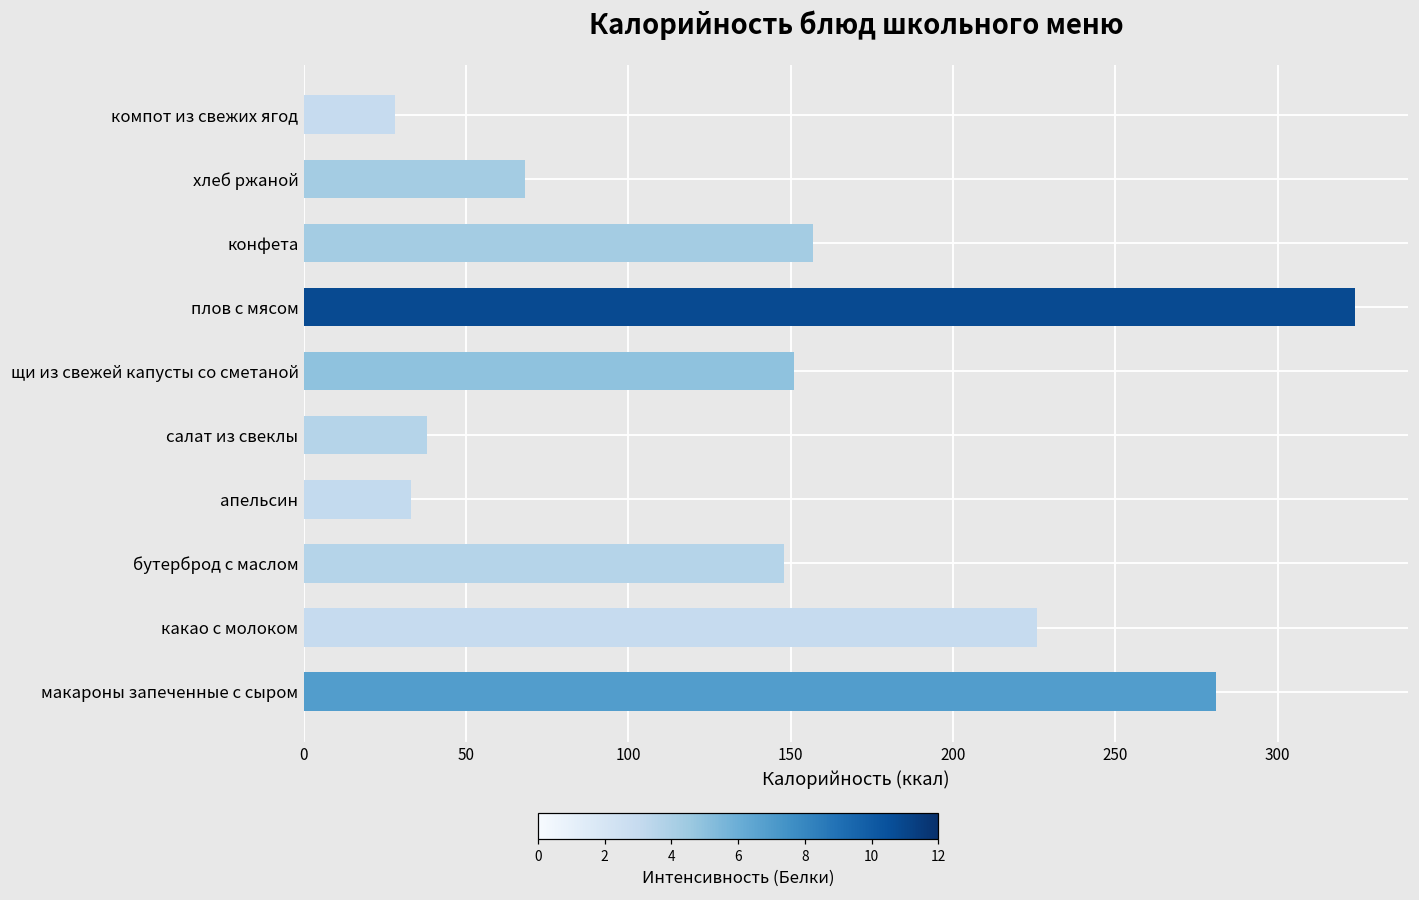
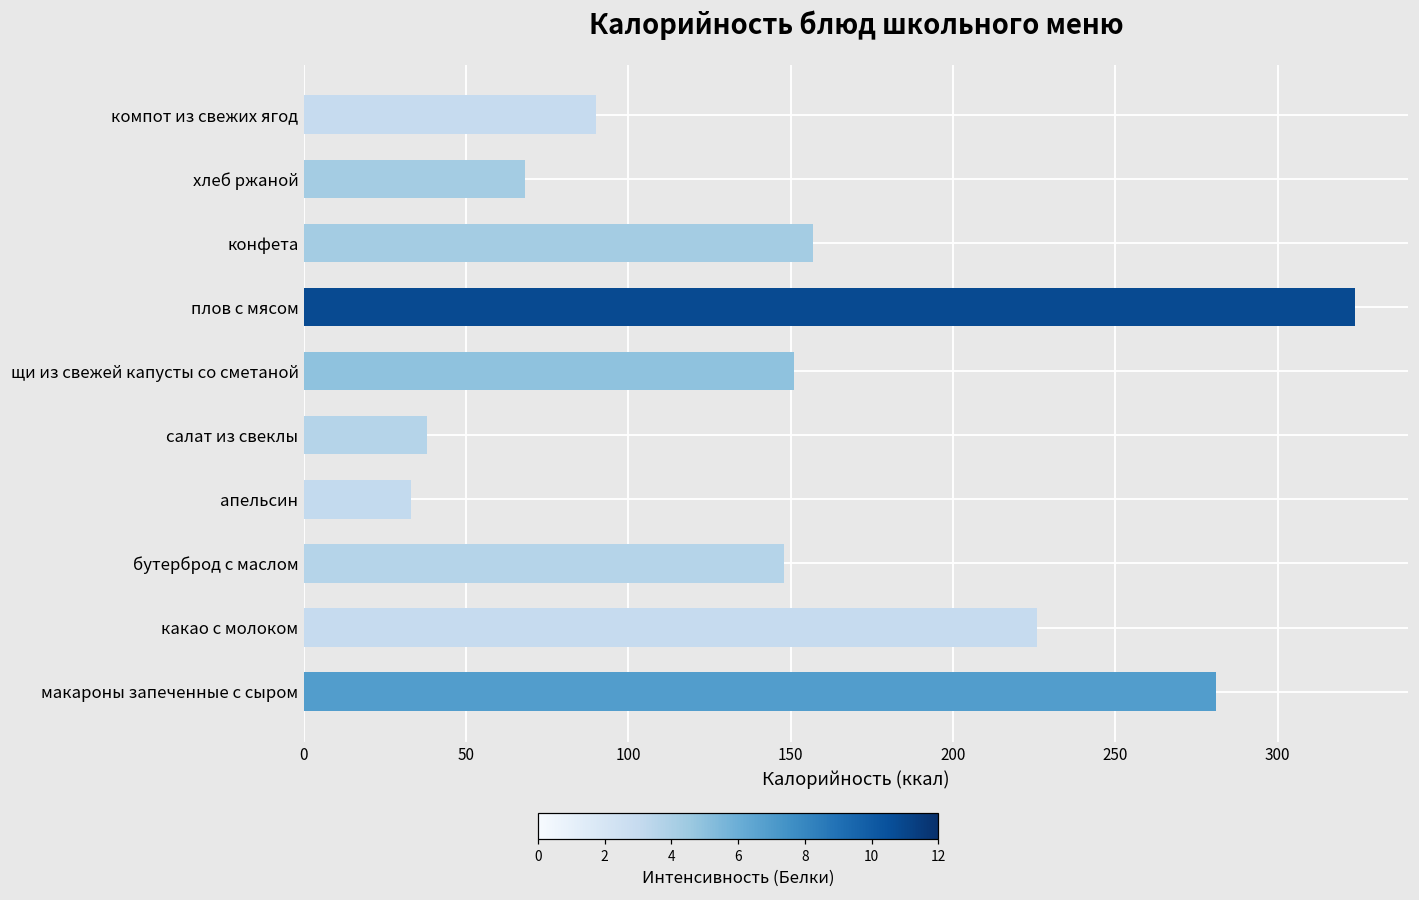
компот из свежих ягод: 28 -> 90
